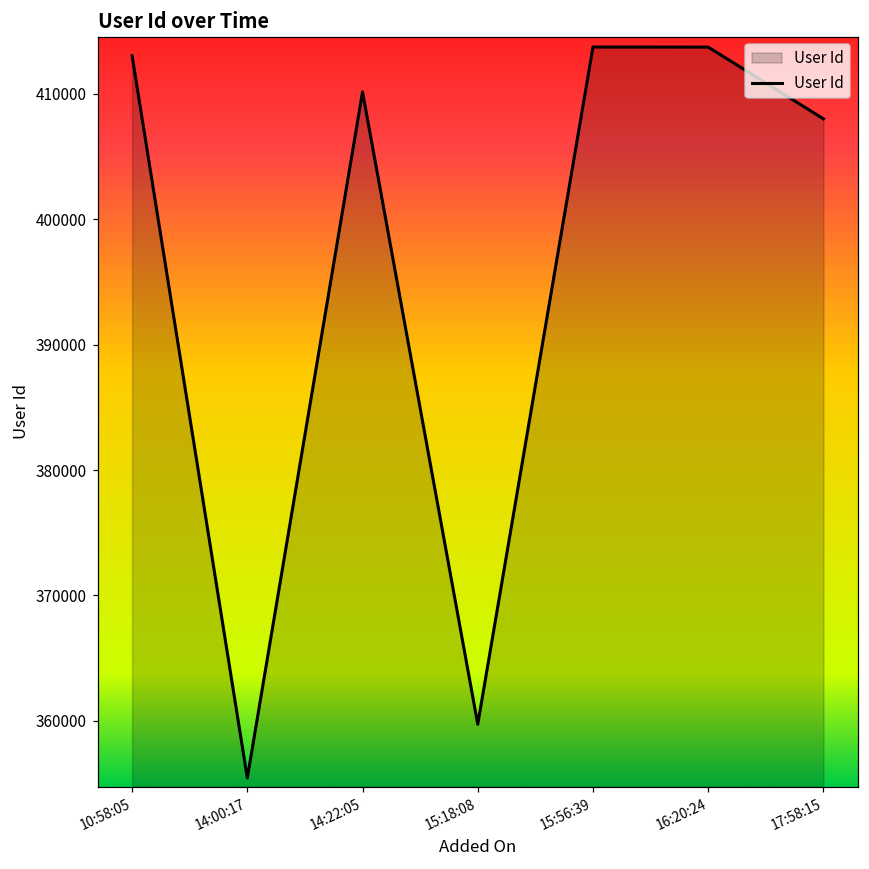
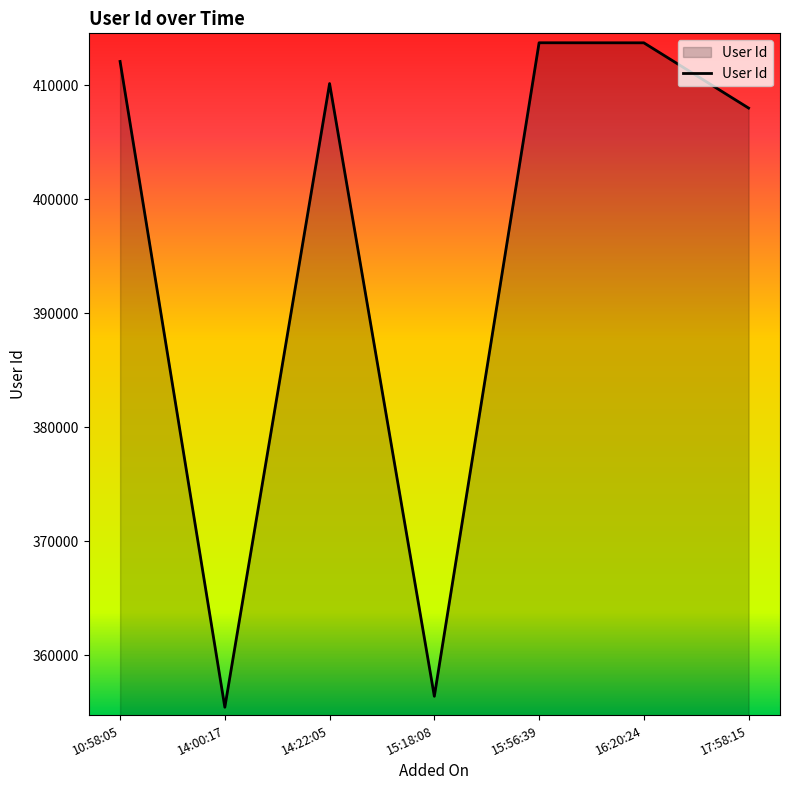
10:58:05: 413000 -> 412100
15:18:08: 359700 -> 356400
